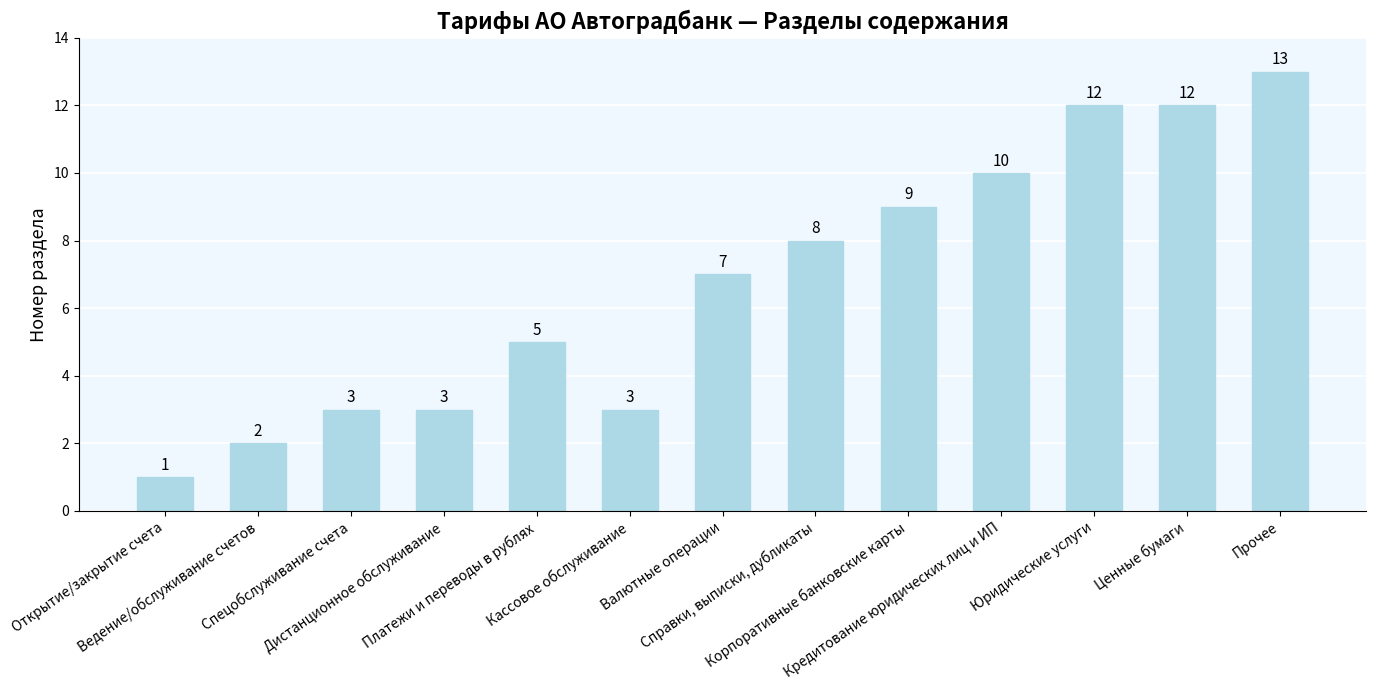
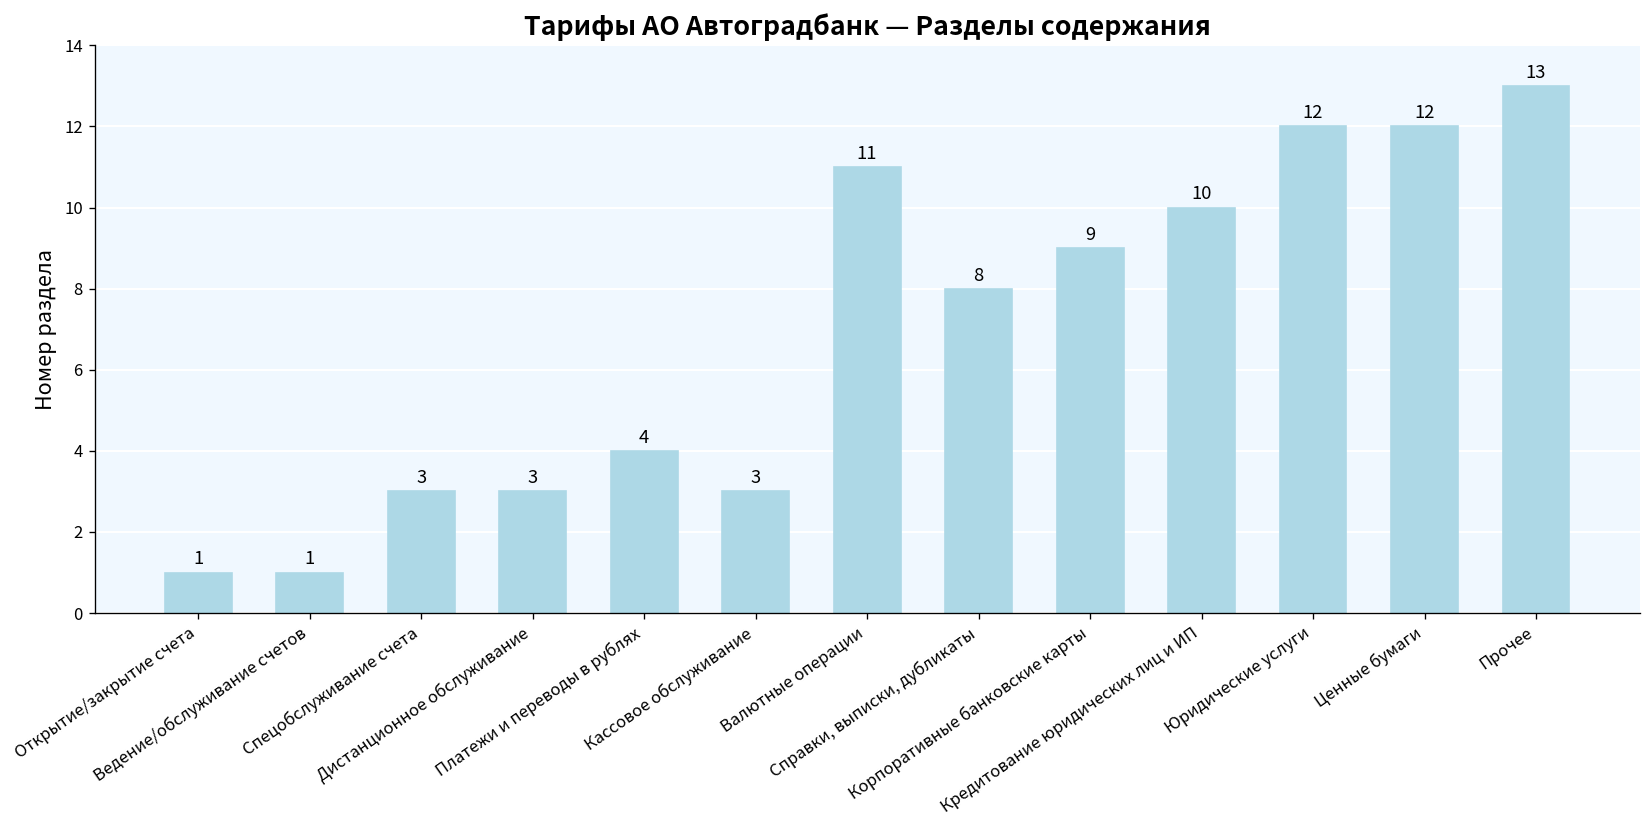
Ведение/обслуживание счетов: 2 -> 1
Платежи и переводы в рублях: 5 -> 4
Валютные операции: 7 -> 11
